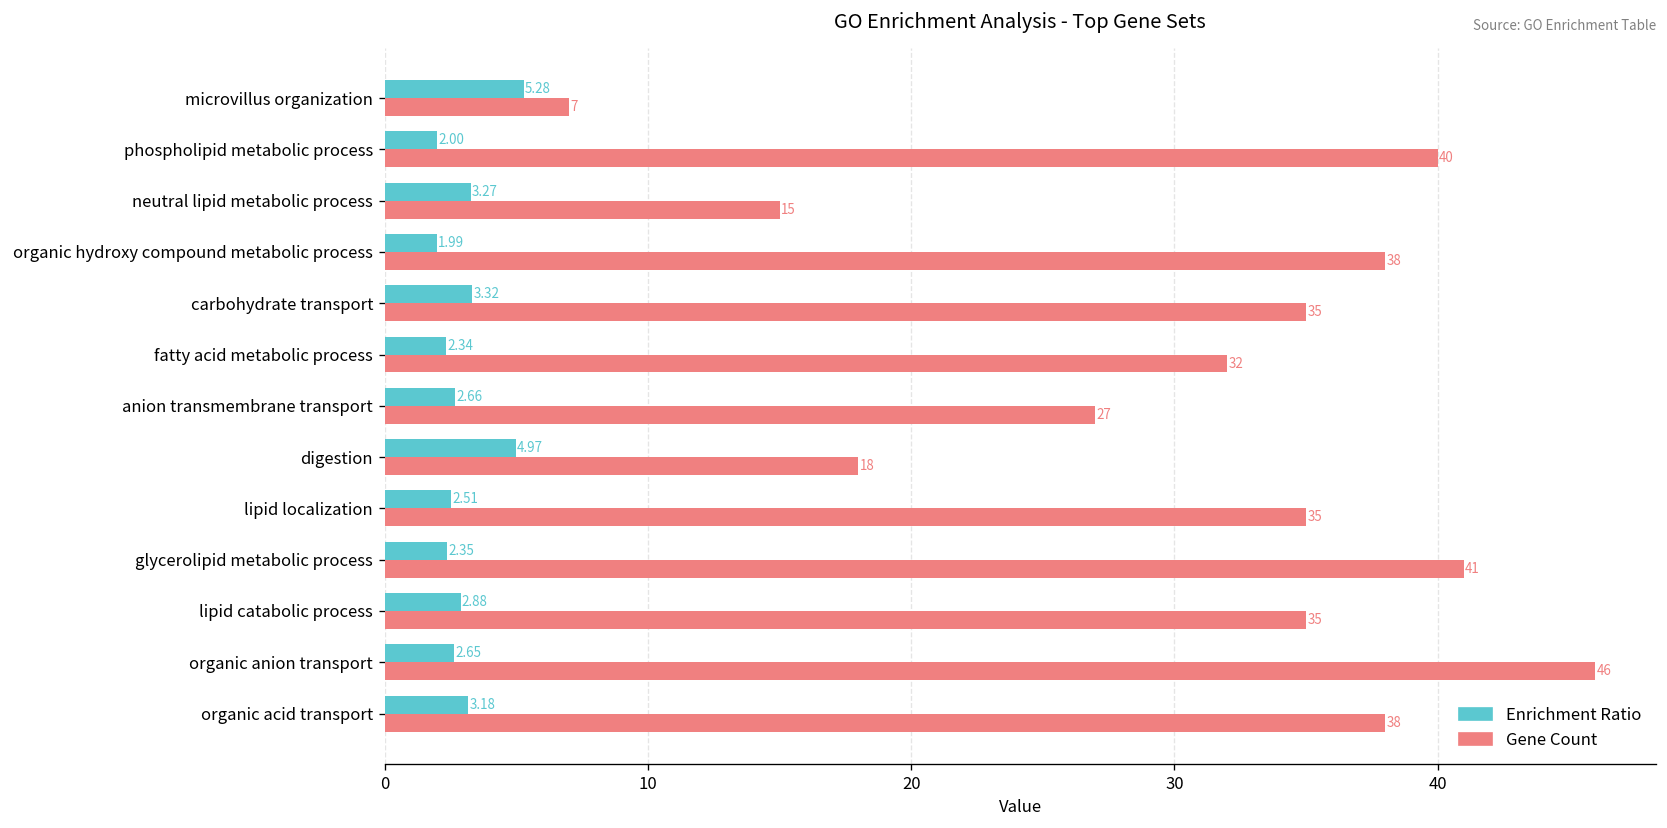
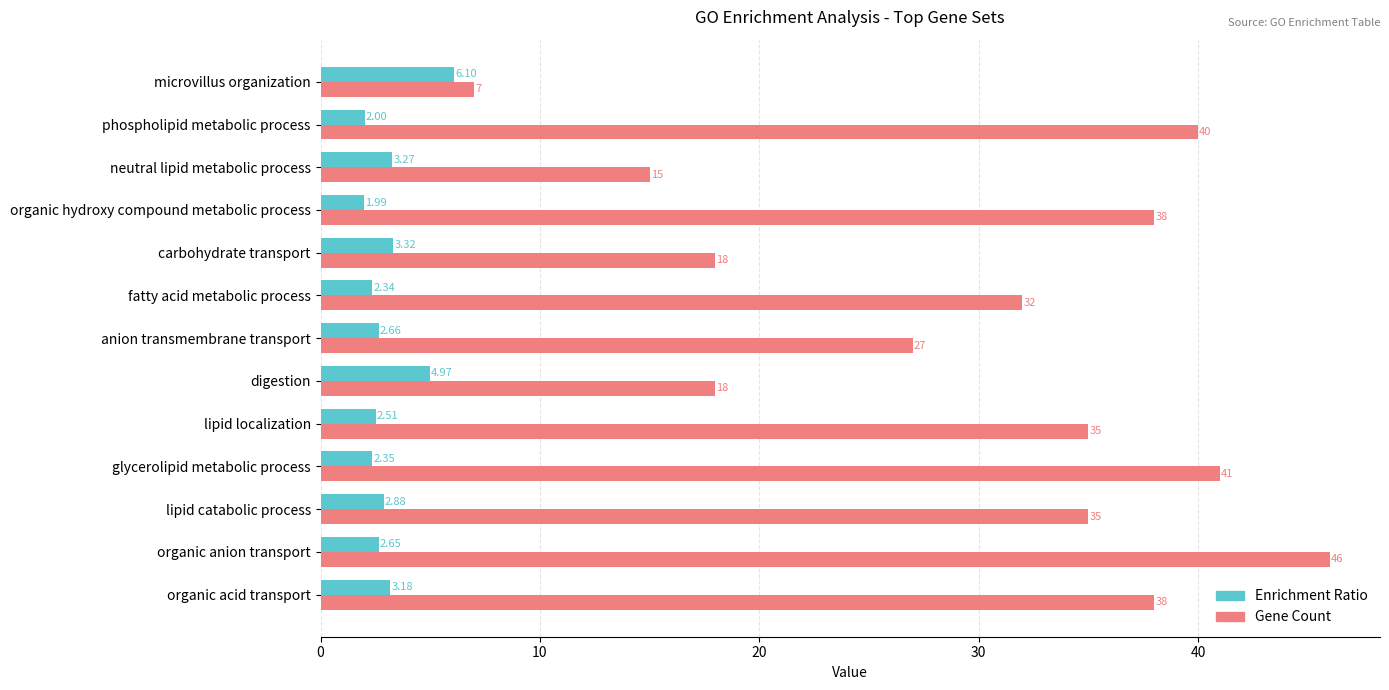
Enrichment Ratio, microvillus organization: 5.28 -> 6.10
Gene Count, carbohydrate transport: 35 -> 18
